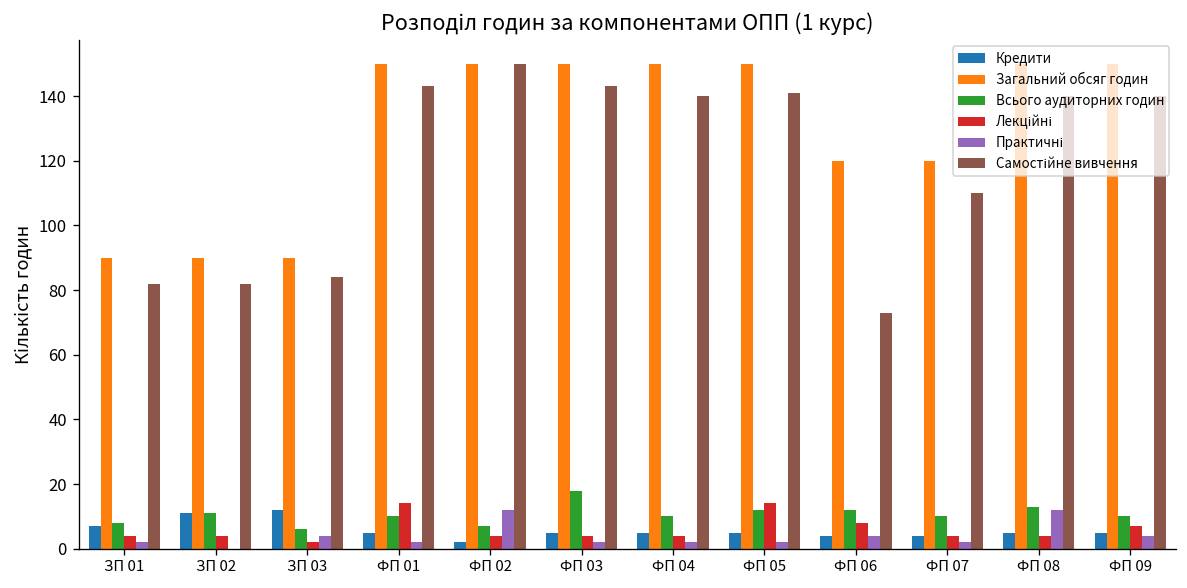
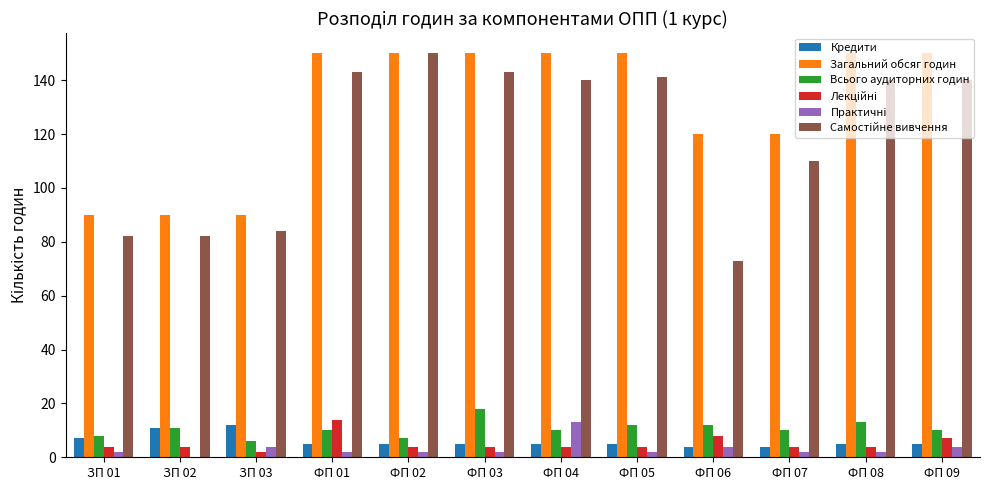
Кредити, ФП 02: 2 -> 5
Практичні, ФП 02: 12 -> 2
Практичні, ФП 04: 2 -> 13
Лекційні, ФП 05: 14 -> 4
Практичні, ФП 08: 12 -> 2
